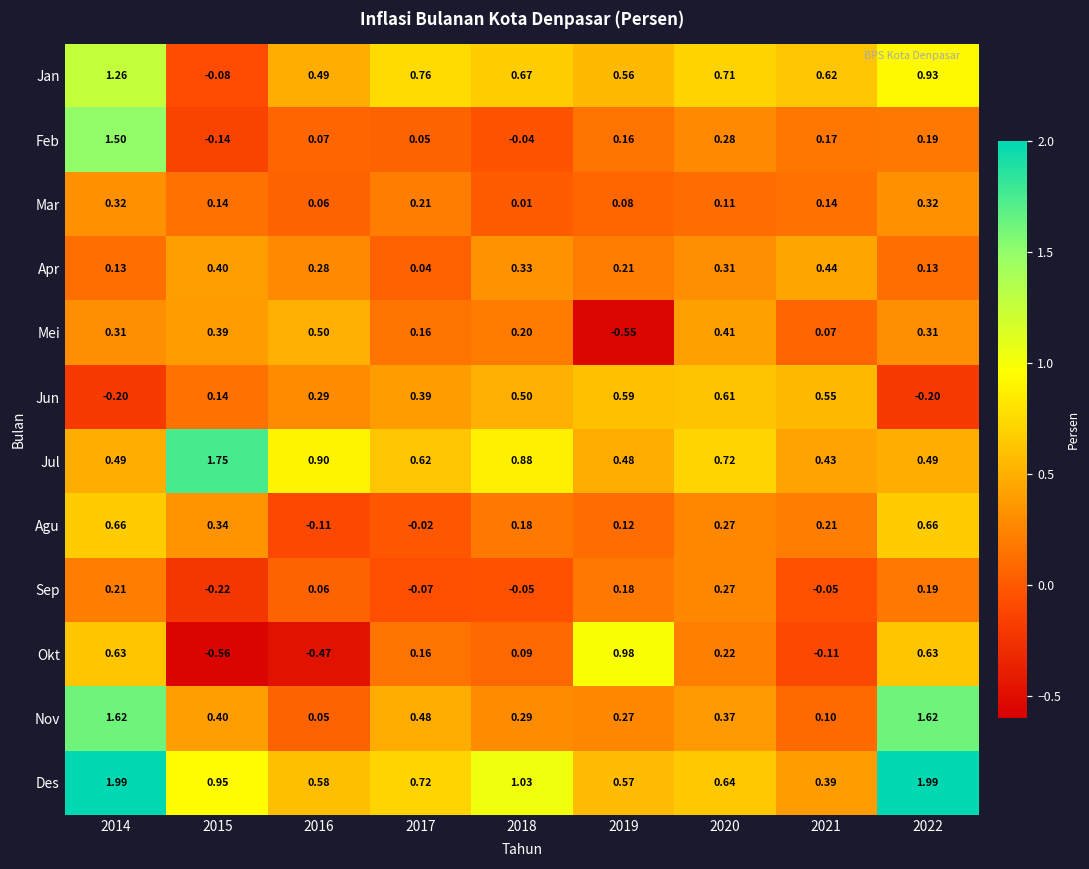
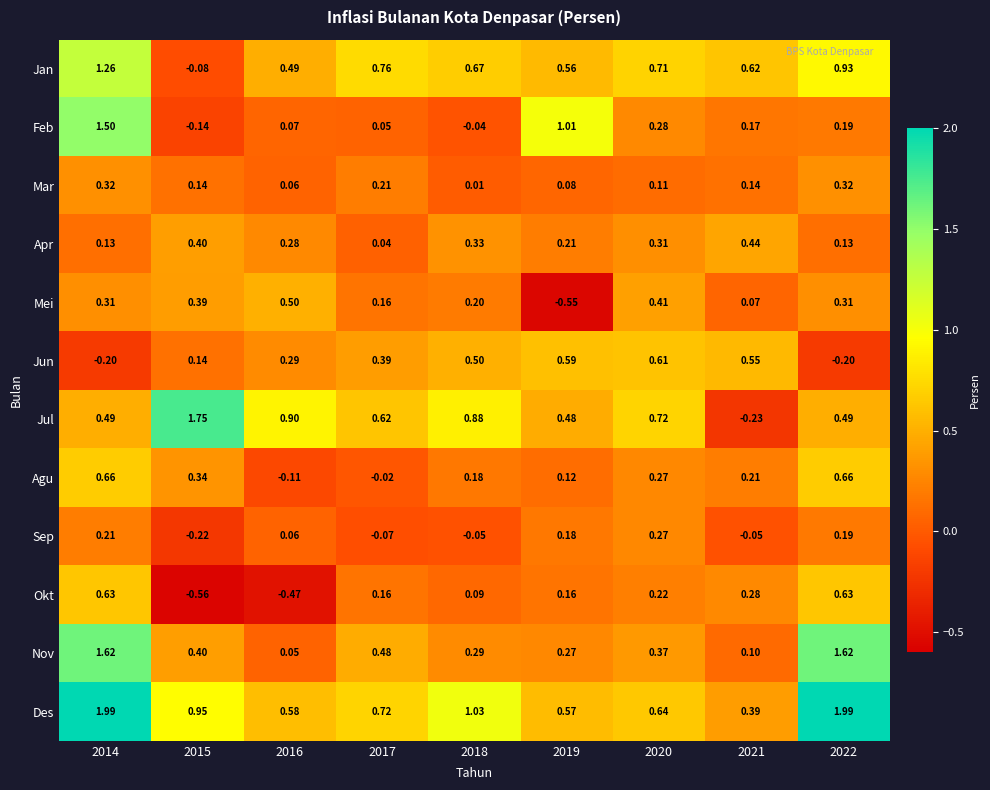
Feb, 2019: 0.16 -> 1.01
Jul, 2021: 0.43 -> -0.23
Okt, 2019: 0.98 -> 0.16
Okt, 2021: -0.11 -> 0.28
